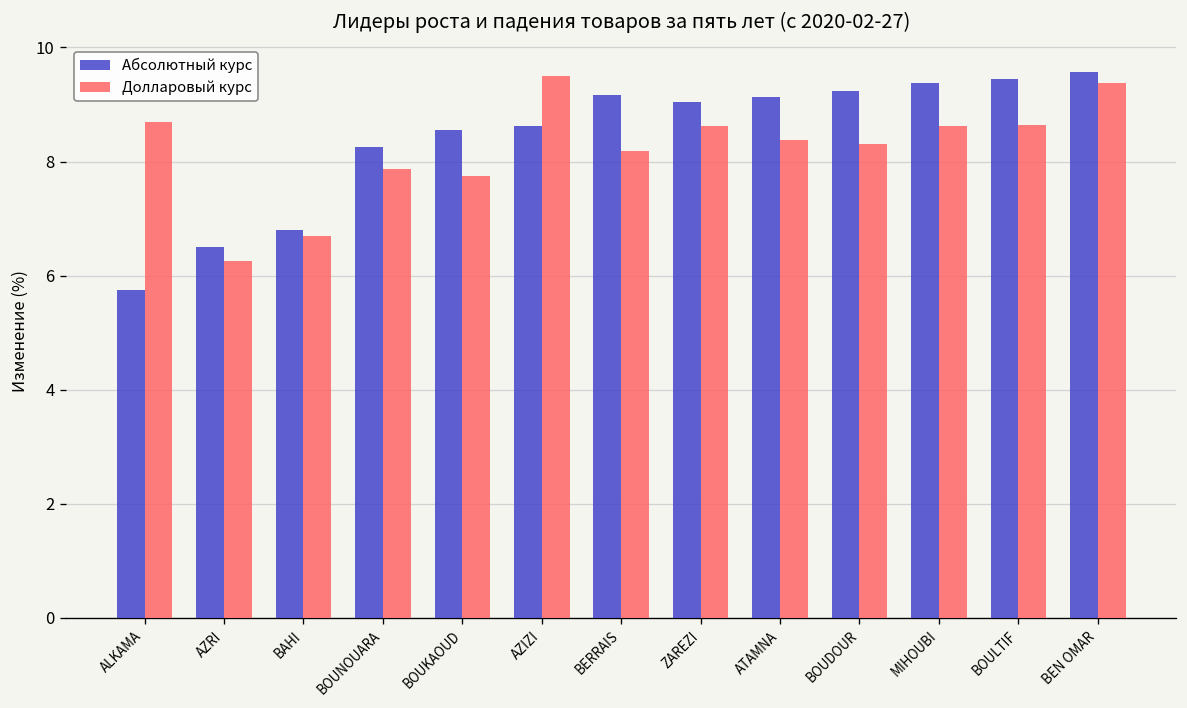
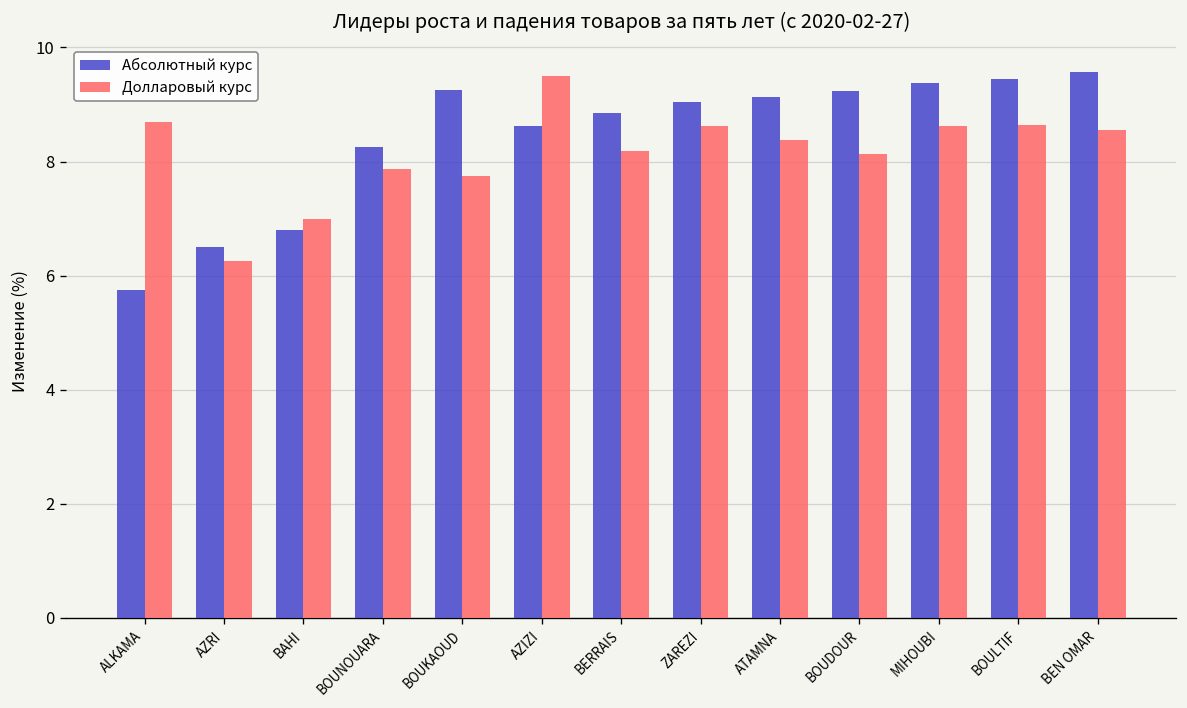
Долларовый курс, BAHI: 6.7 -> 7.0
Абсолютный курс, BOUKAOUD: 8.6 -> 9.3
Абсолютный курс, BERRAIS: 9.2 -> 8.9
Долларовый курс, BOUDOUR: 8.3 -> 8.1
Долларовый курс, BEN OMAR: 9.4 -> 8.5
